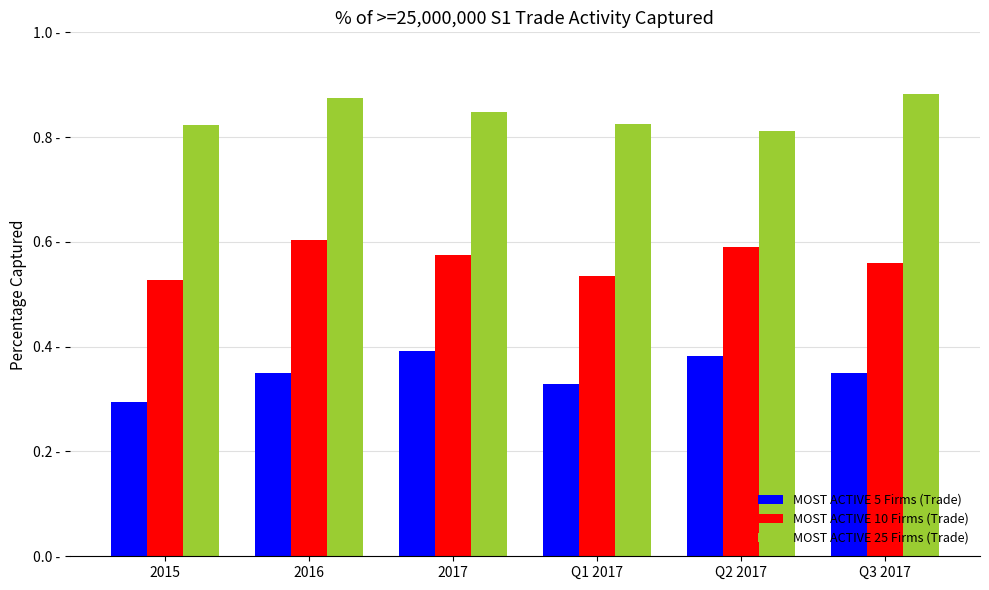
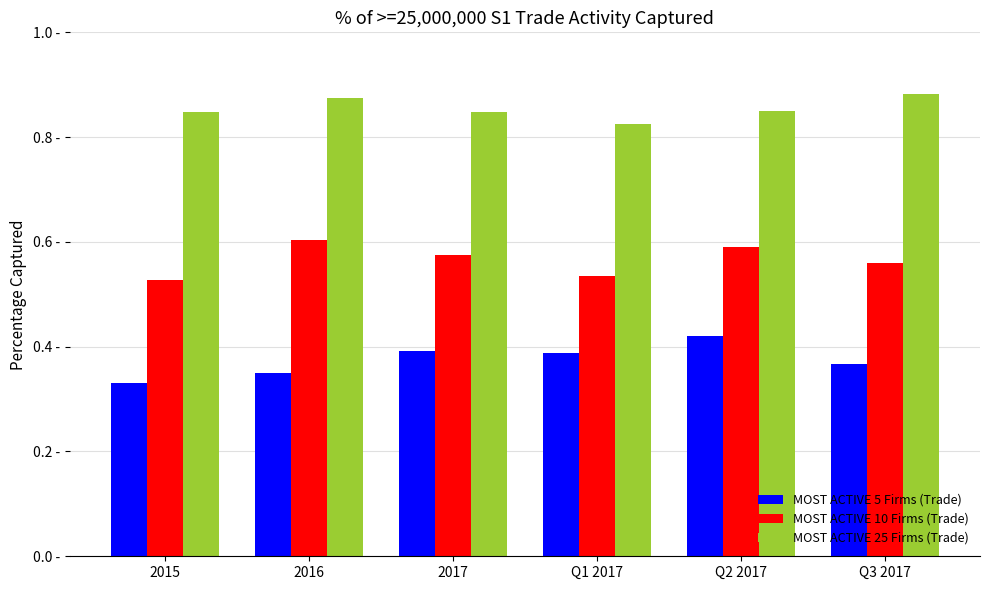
MOST ACTIVE 5 Firms (Trade), 2015: 0.30 - -> 0.33 -
MOST ACTIVE 25 Firms (Trade), 2015: 0.82 - -> 0.85 -
MOST ACTIVE 5 Firms (Trade), Q1 2017: 0.33 - -> 0.39 -
MOST ACTIVE 5 Firms (Trade), Q2 2017: 0.38 - -> 0.42 -
MOST ACTIVE 25 Firms (Trade), Q2 2017: 0.81 - -> 0.85 -
MOST ACTIVE 5 Firms (Trade), Q3 2017: 0.35 - -> 0.37 -
